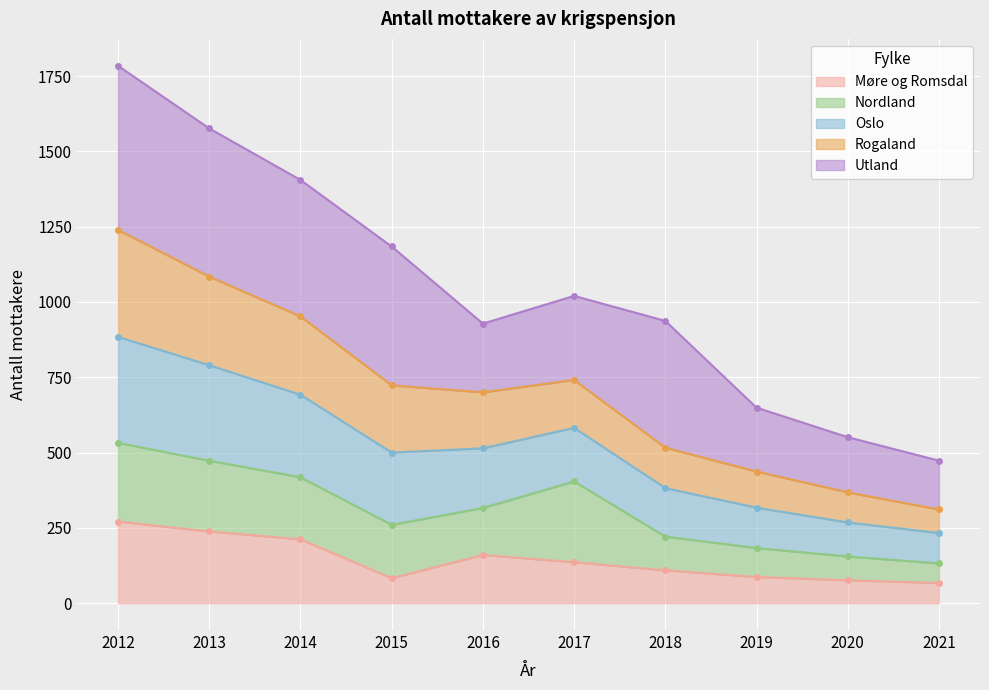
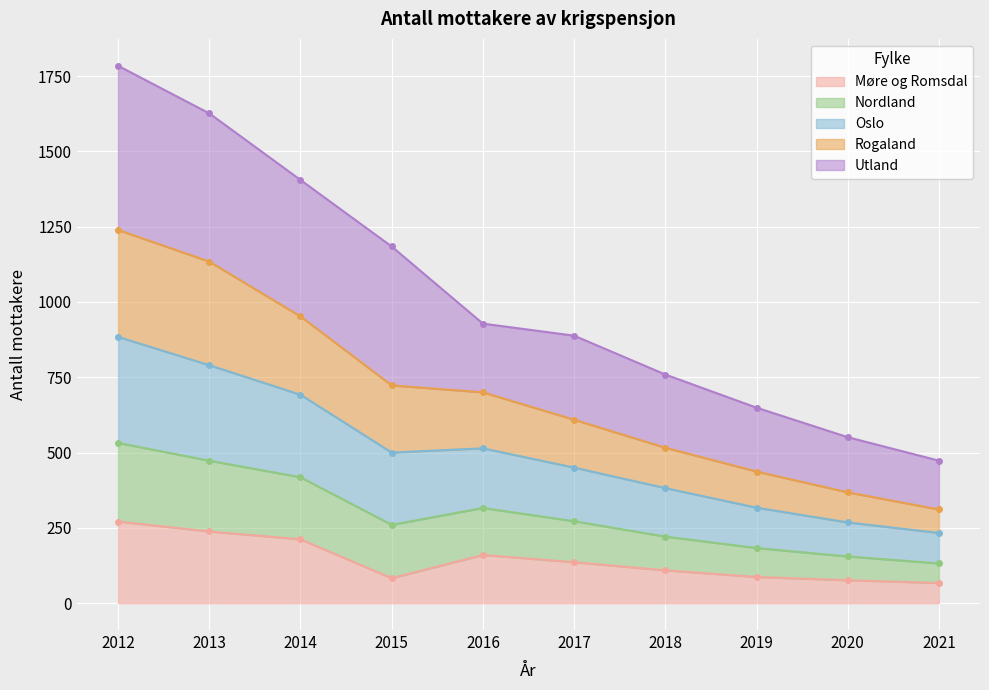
Rogaland, 2013: 290 -> 340
Nordland, 2017: 270 -> 140
Utland, 2018: 420 -> 240
